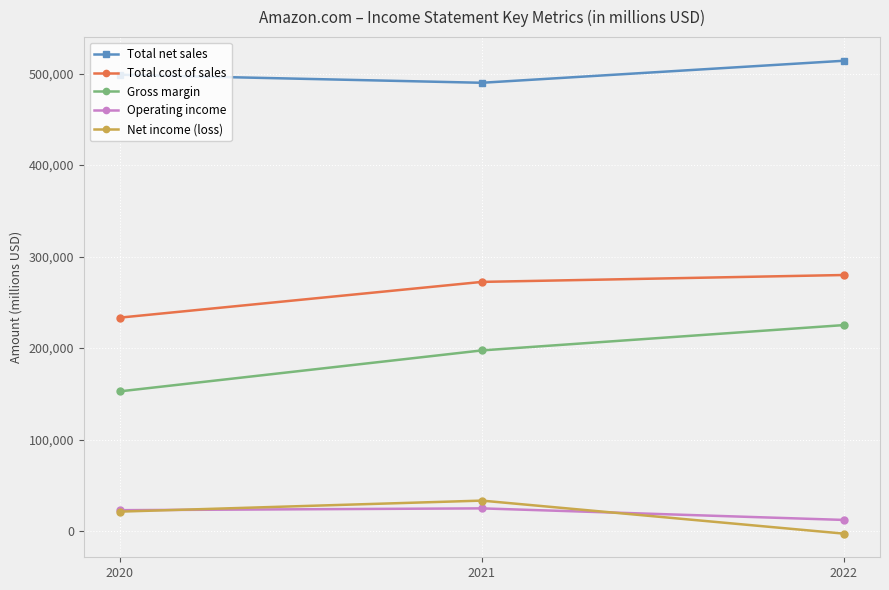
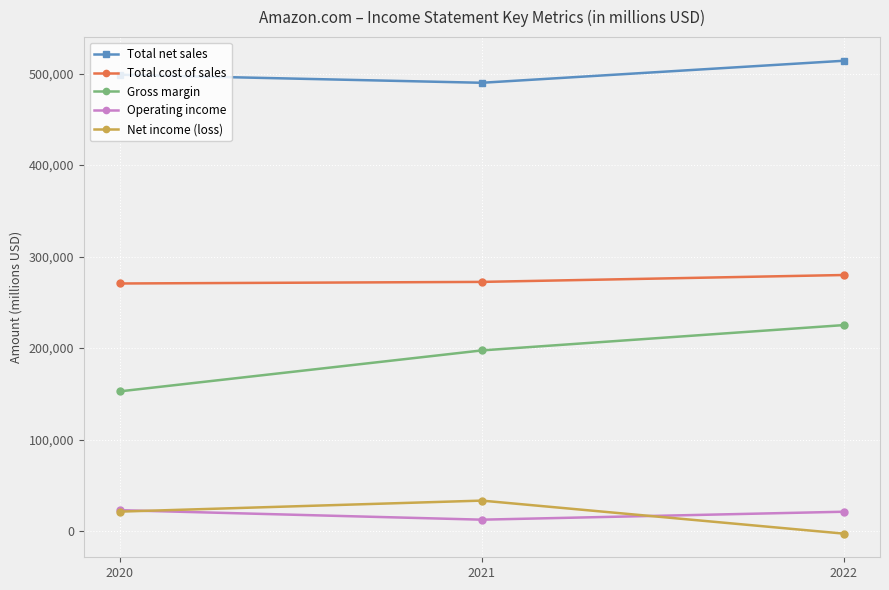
Total cost of sales, 2020: 230,000 -> 270,000
Operating income, 2021: 20,000 -> 10,000
Operating income, 2022: 10,000 -> 20,000
